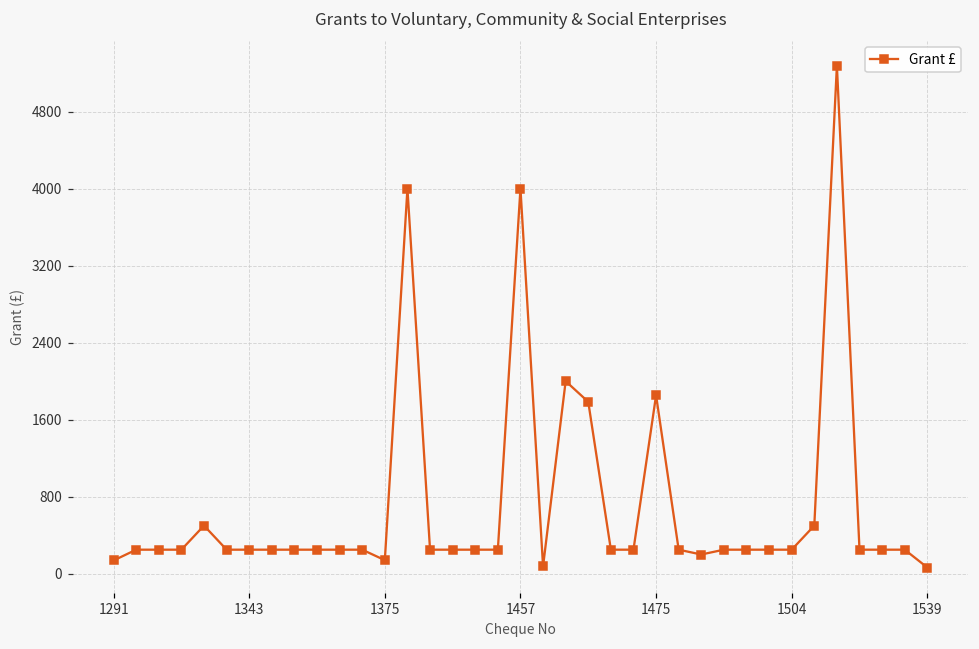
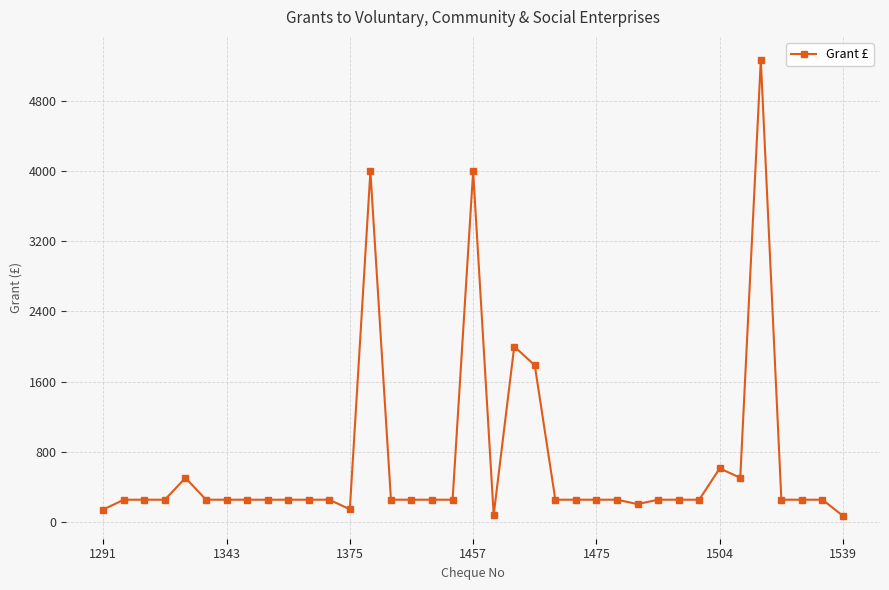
1475: 1900 -> 300
1504: 300 -> 600
